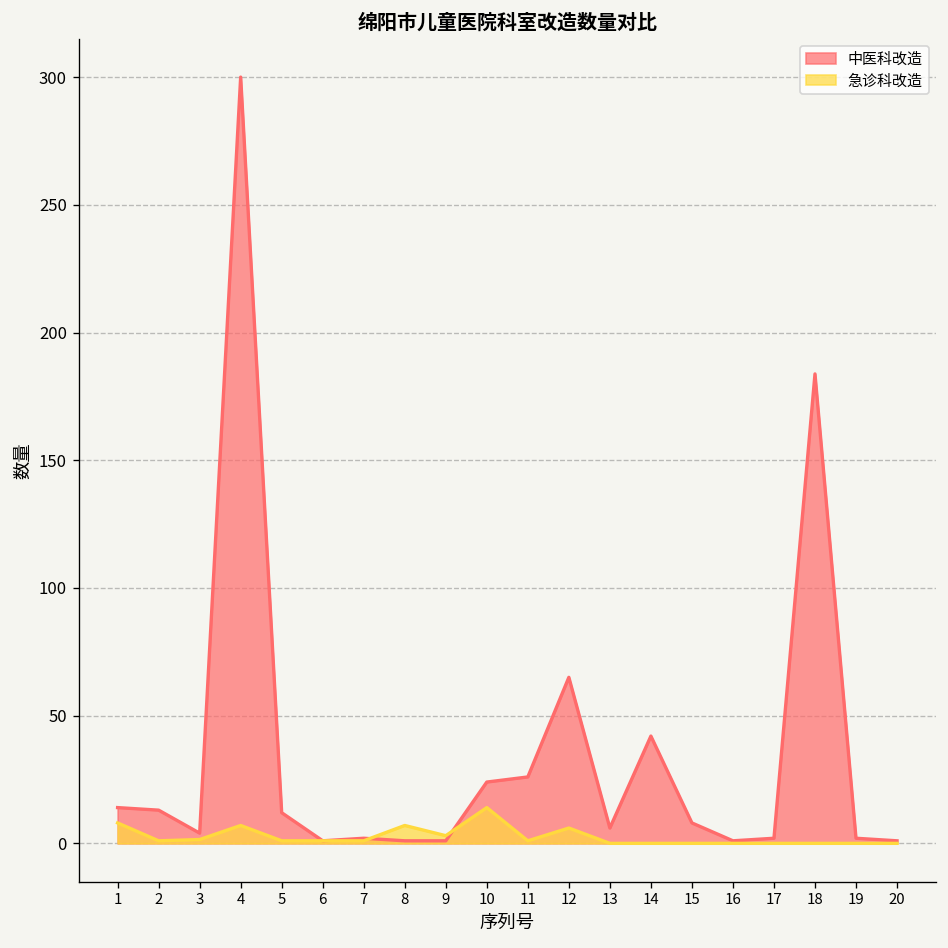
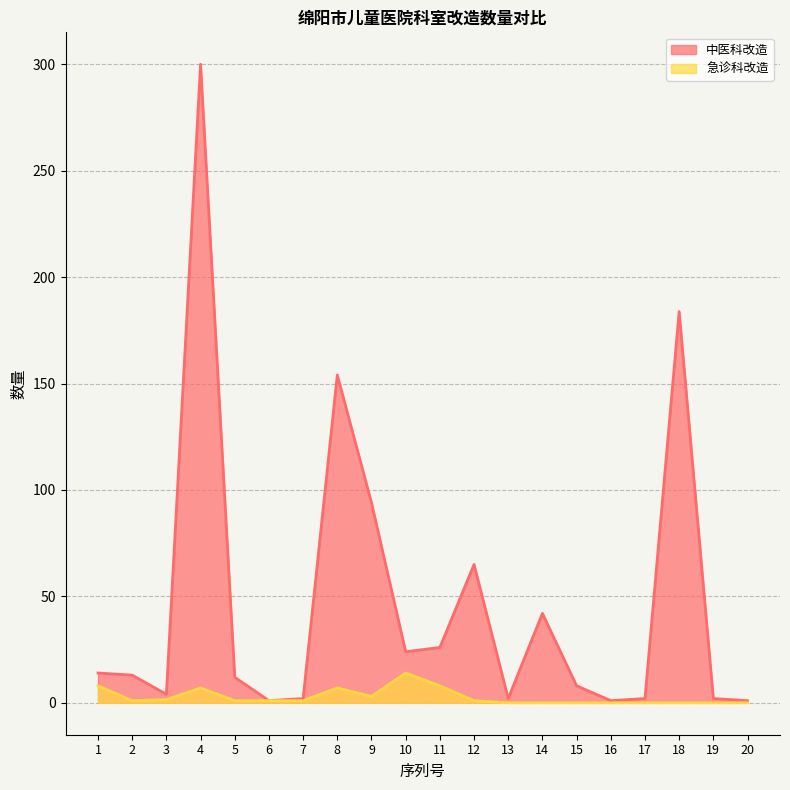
中医科改造, 8: 1 -> 154
中医科改造, 9: 1 -> 94
急诊科改造, 11: 1 -> 8
急诊科改造, 12: 6 -> 1
中医科改造, 13: 6 -> 2
